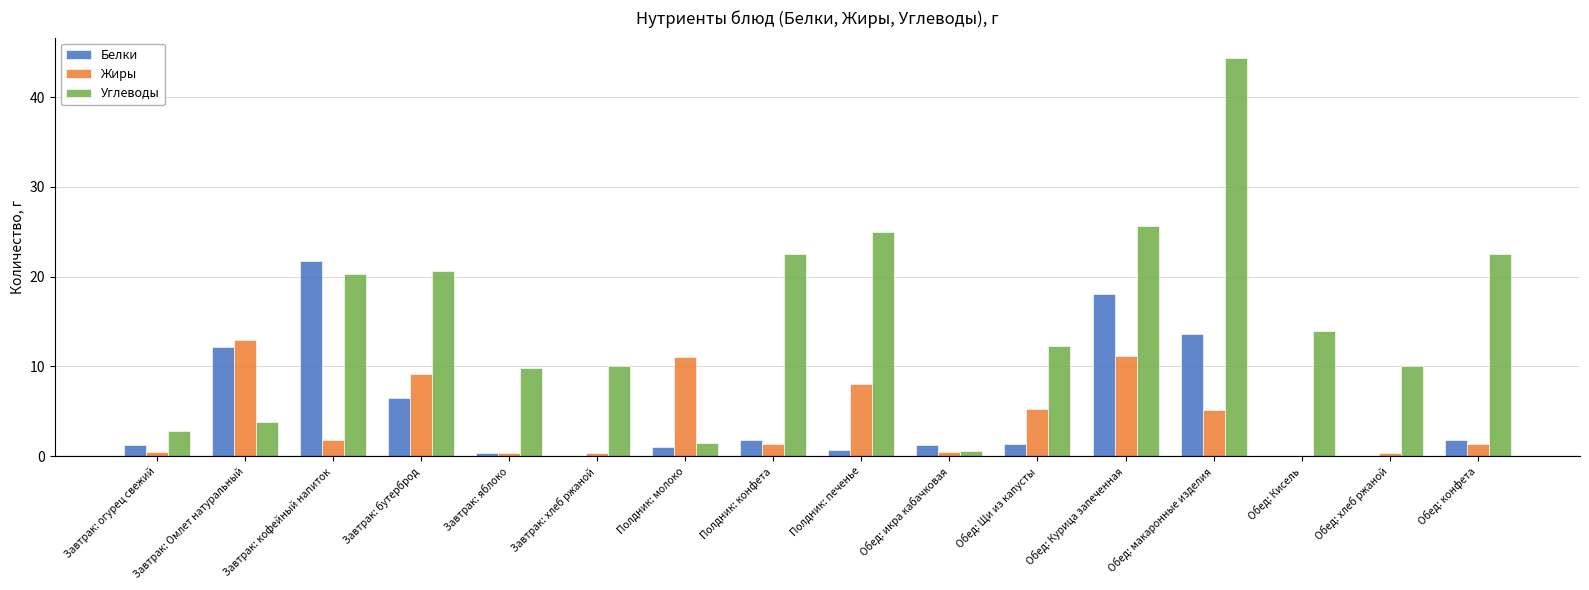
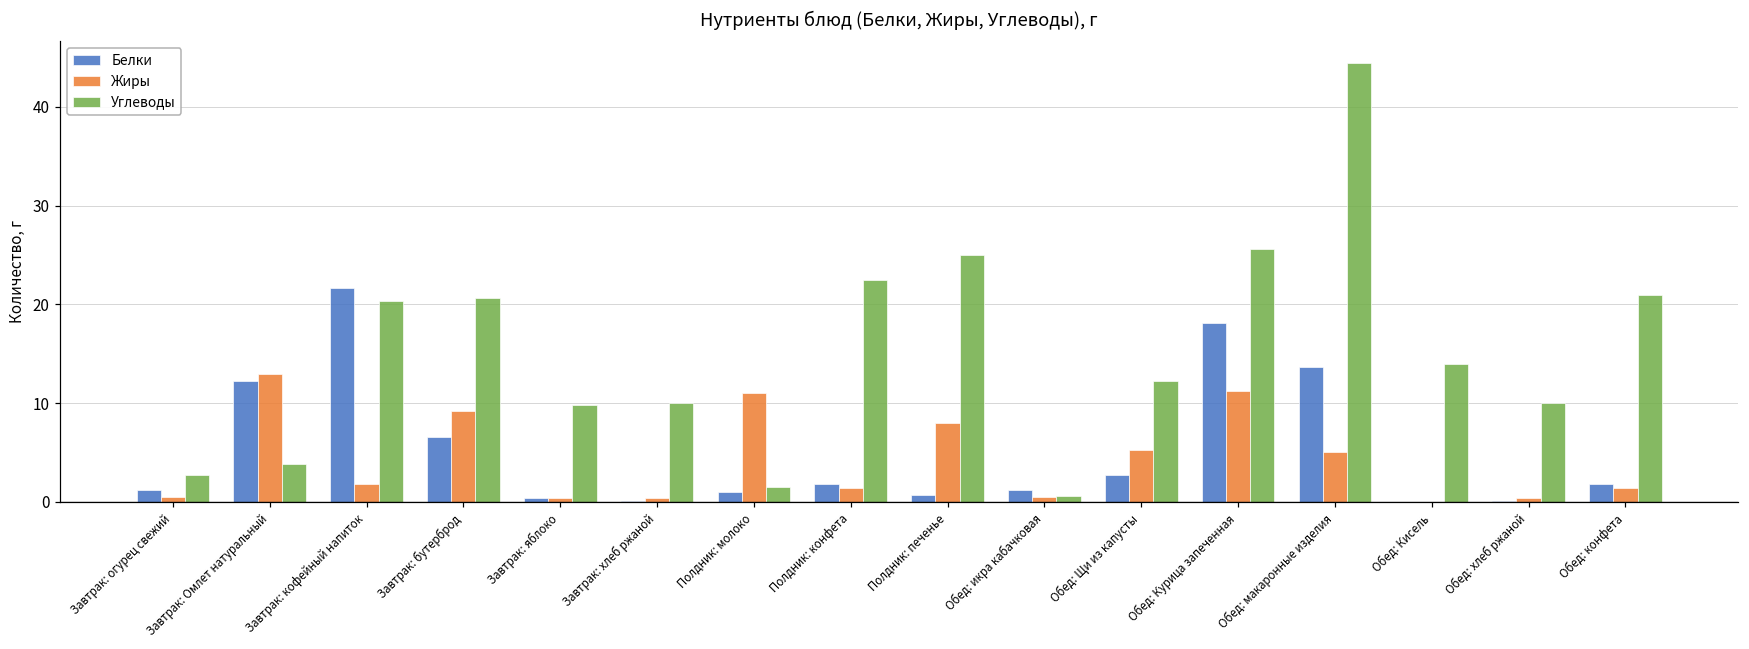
Белки, Обед: Щи из капусты: 1 -> 3
Углеводы, Обед: конфета: 23 -> 21
